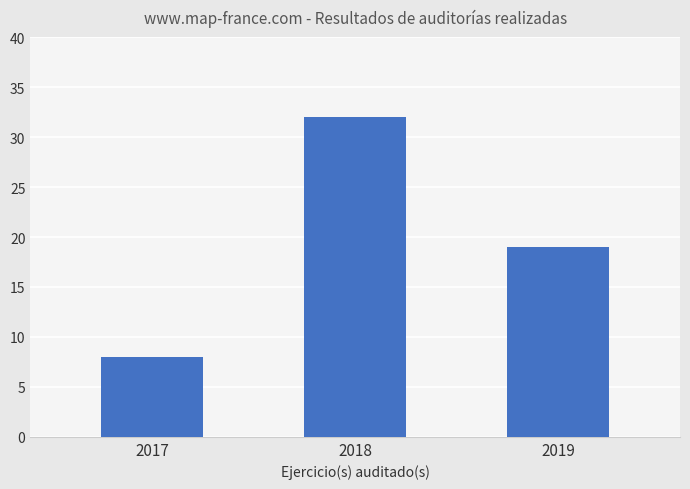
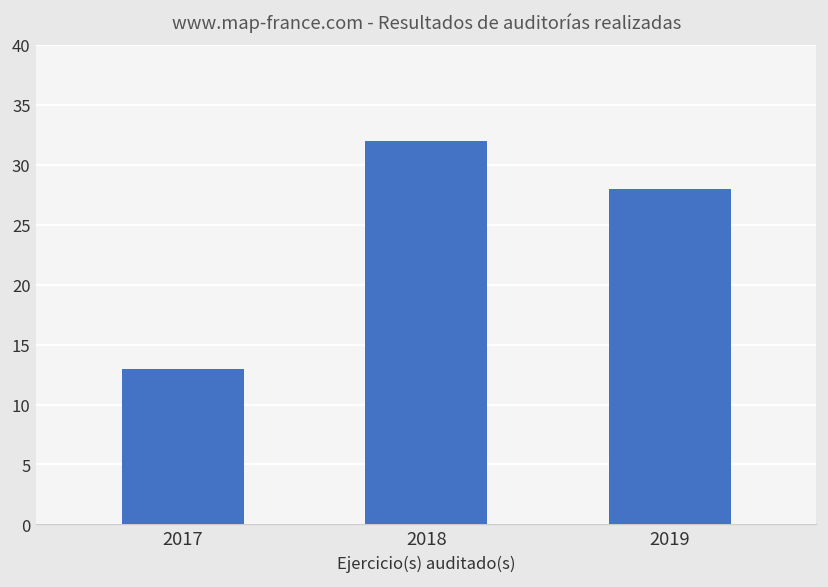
2017: 8 -> 13
2019: 19 -> 28
